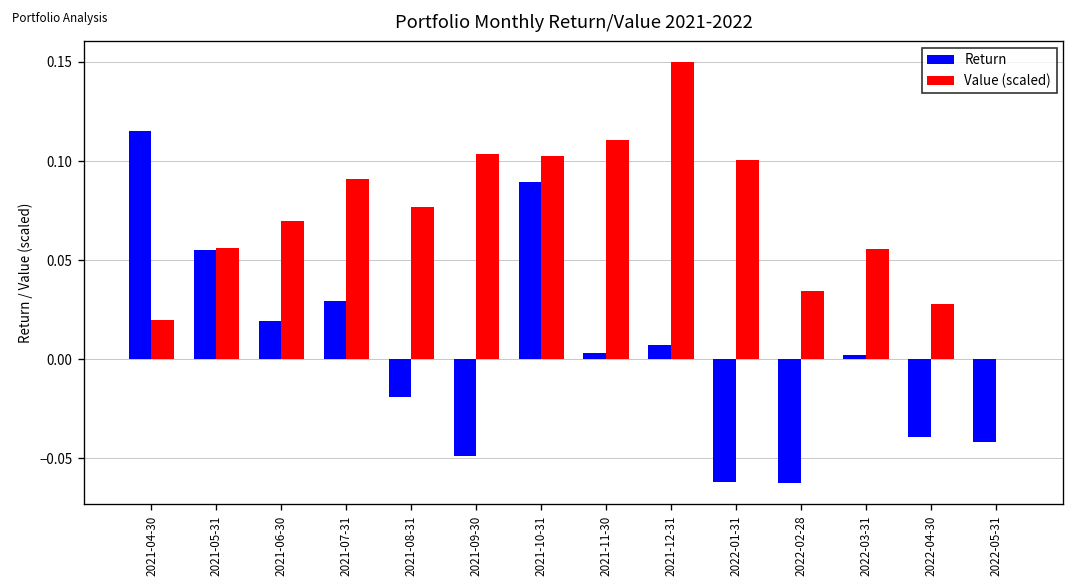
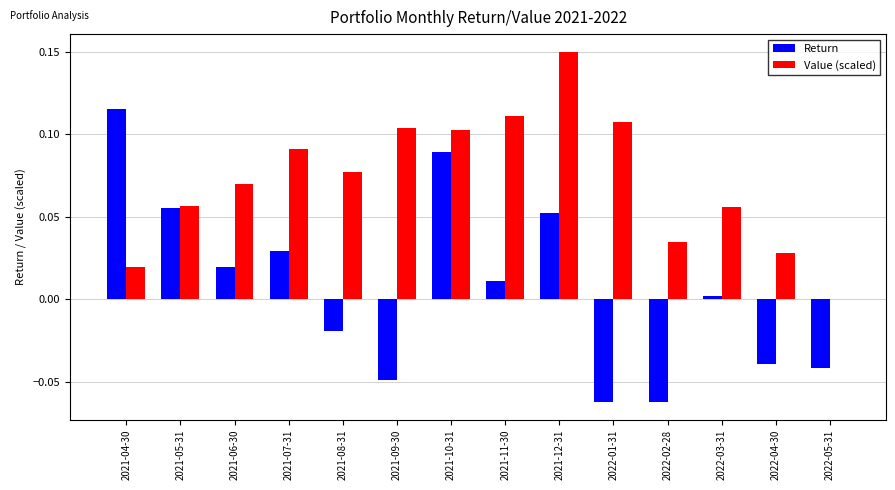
Return, 2021-11-30: 0.003 -> 0.011
Return, 2021-12-31: 0.007 -> 0.052
Value (scaled), 2022-01-31: 0.101 -> 0.107
